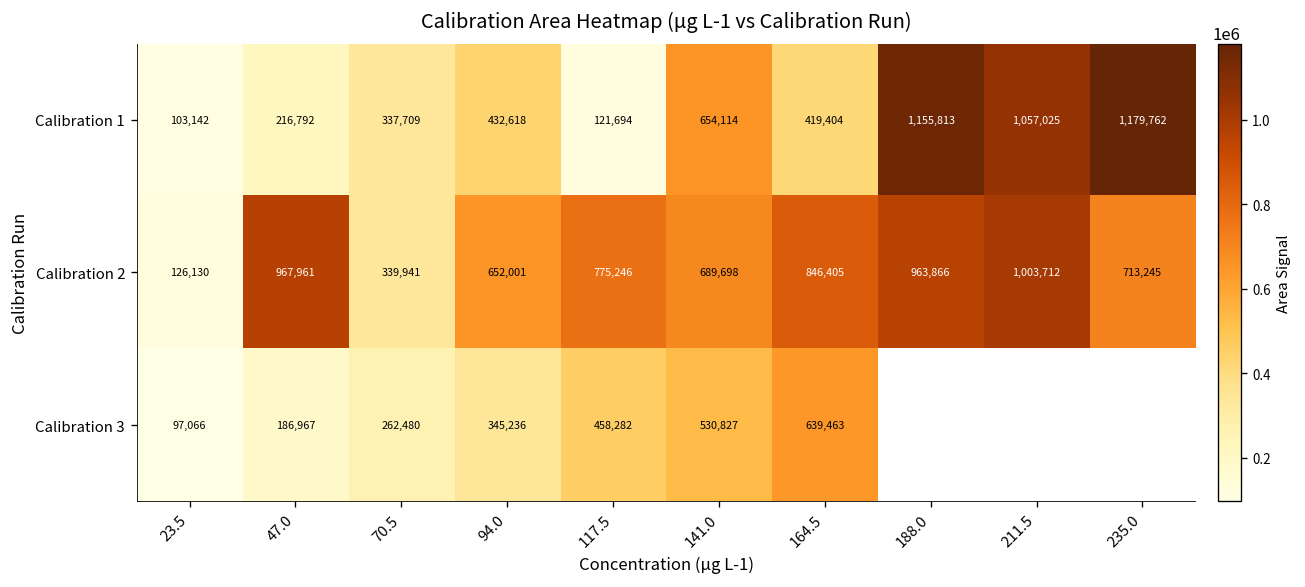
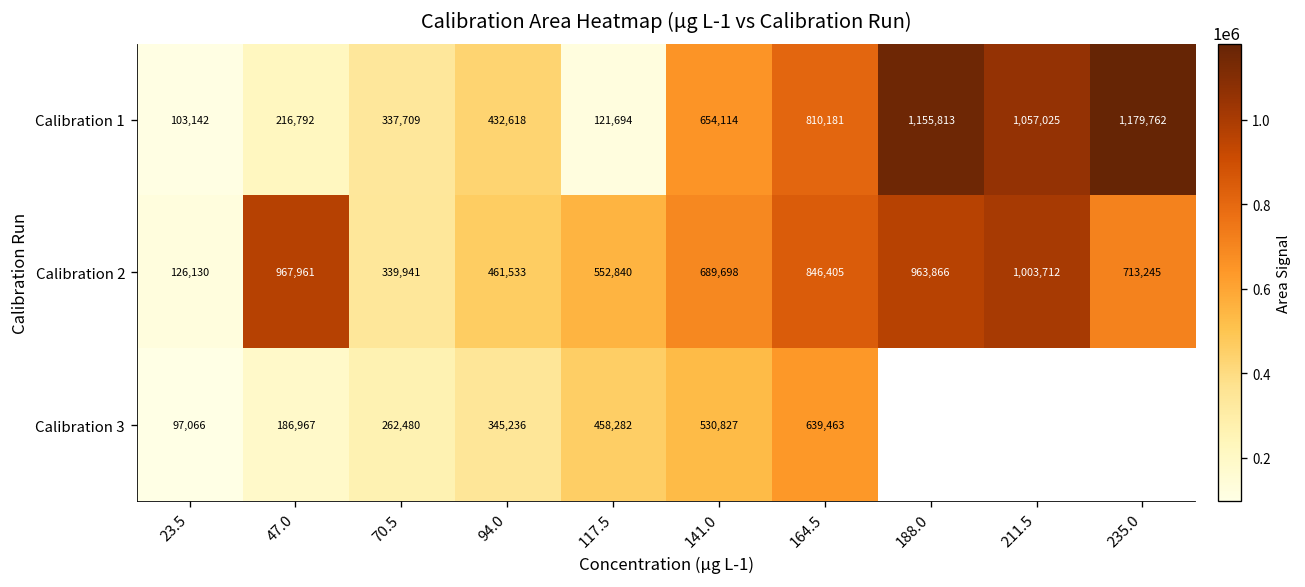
Calibration 1, 164.5: 419,404 -> 810,181
Calibration 2, 94.0: 652,001 -> 461,533
Calibration 2, 117.5: 775,246 -> 552,840
